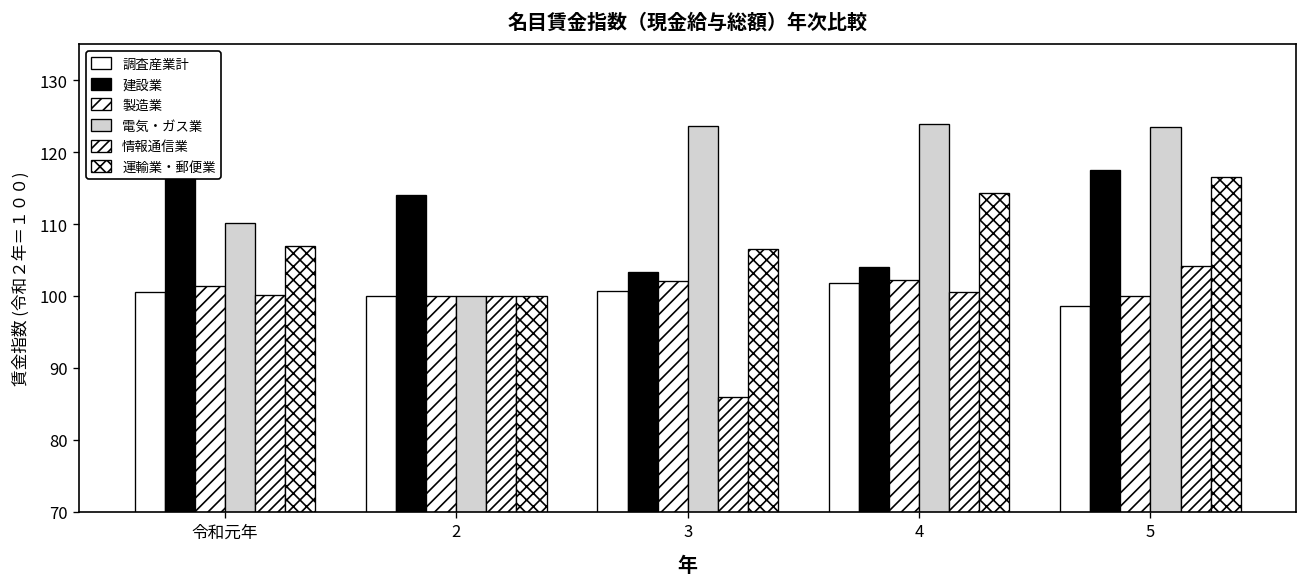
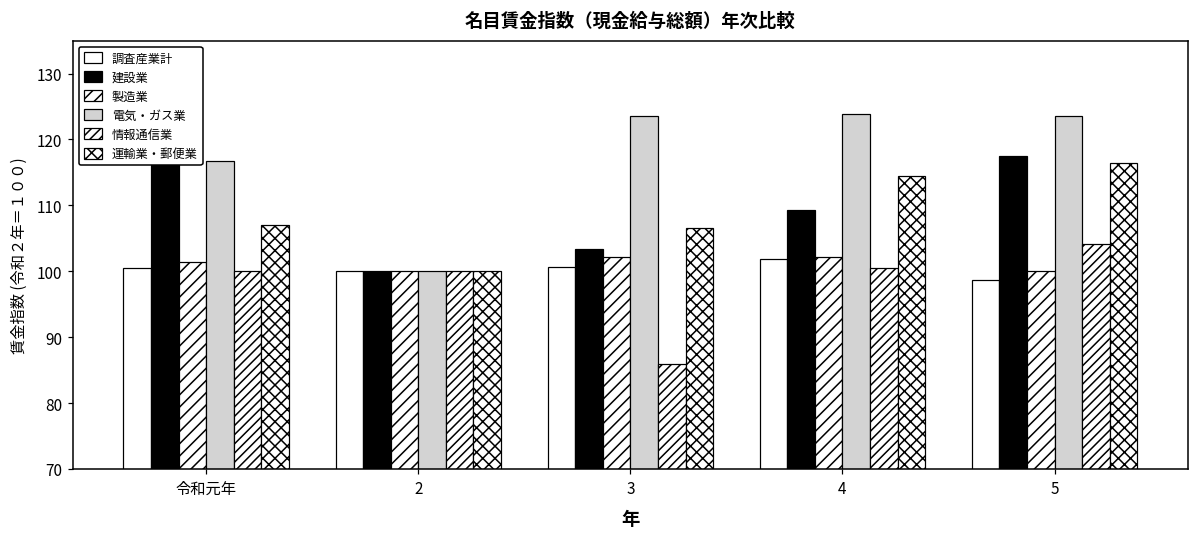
電気・ガス業, 令和元年: 110 -> 117
建設業, 2: 114 -> 100
建設業, 4: 104 -> 109
